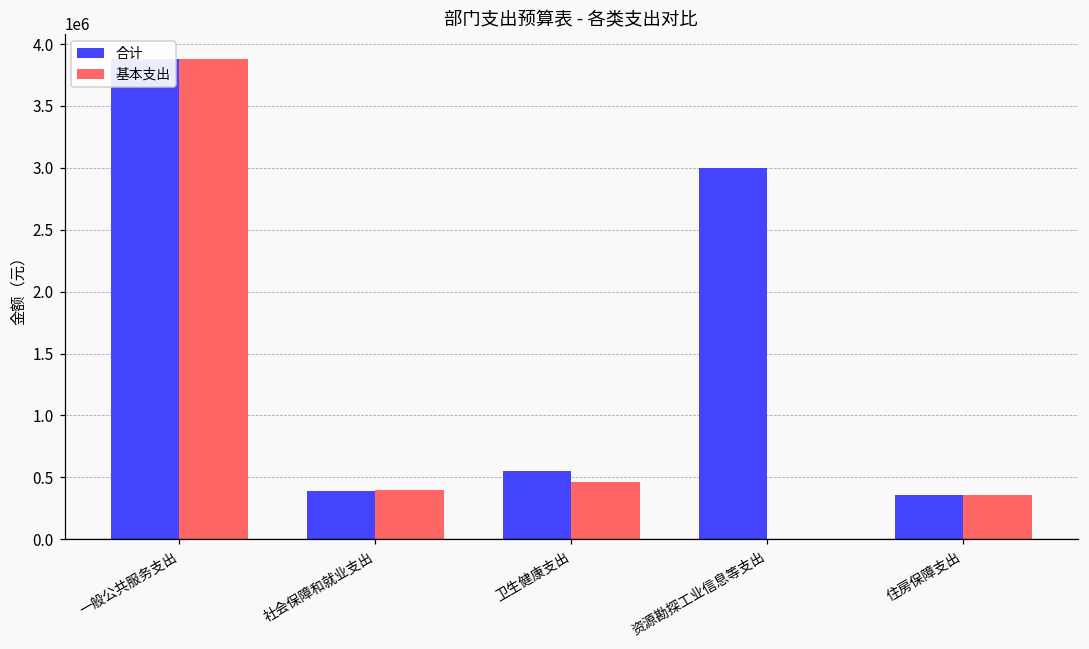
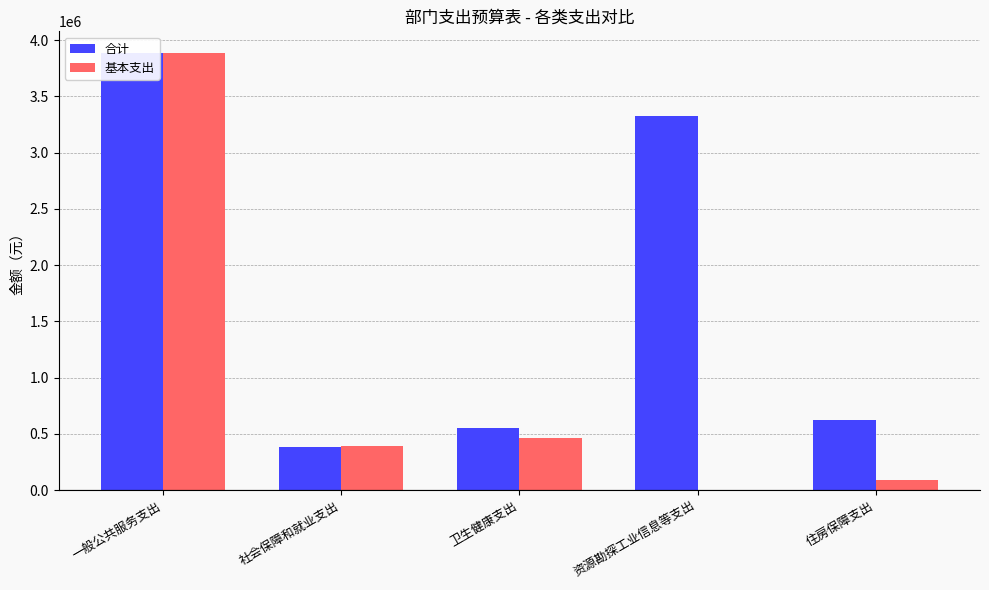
合计, 资源勘探工业信息等支出: 3000000 -> 3320000
合计, 住房保障支出: 360000 -> 620000
基本支出, 住房保障支出: 360000 -> 90000
